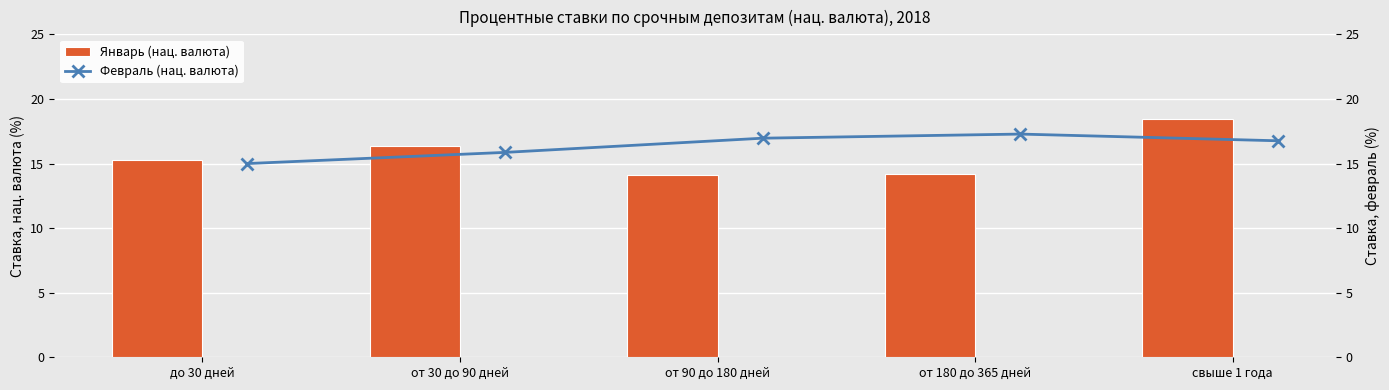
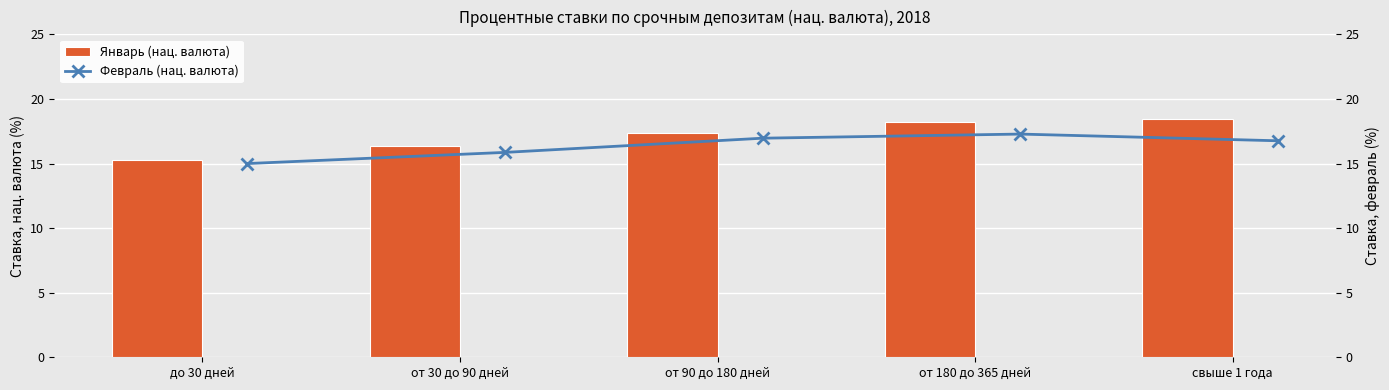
Январь (нац. валюта), от 90 до 180 дней: 14.1 -> 17.4
Январь (нац. валюта), от 180 до 365 дней: 14.2 -> 18.2
